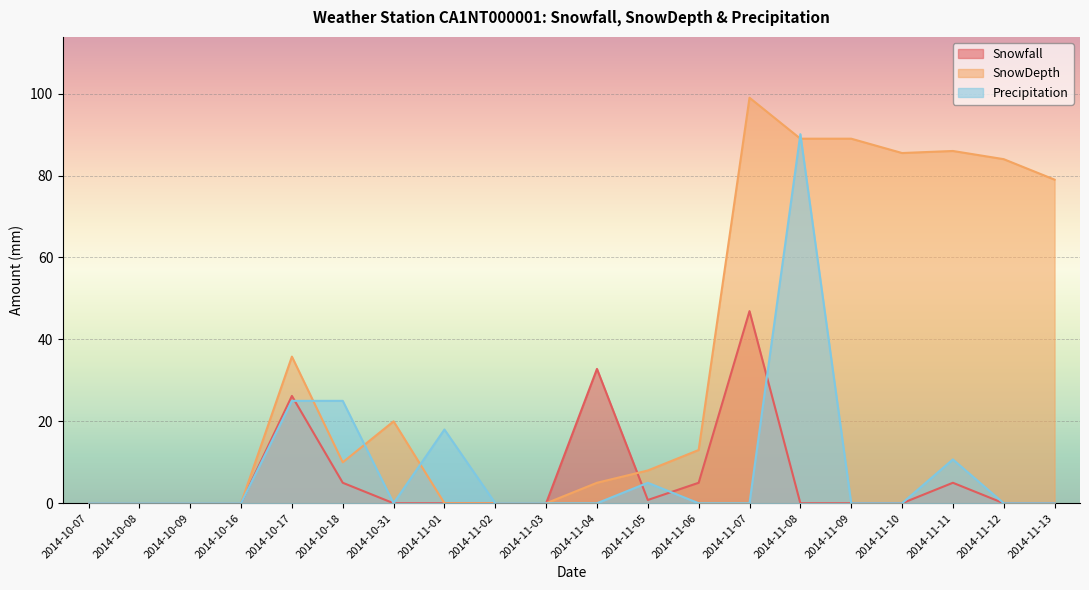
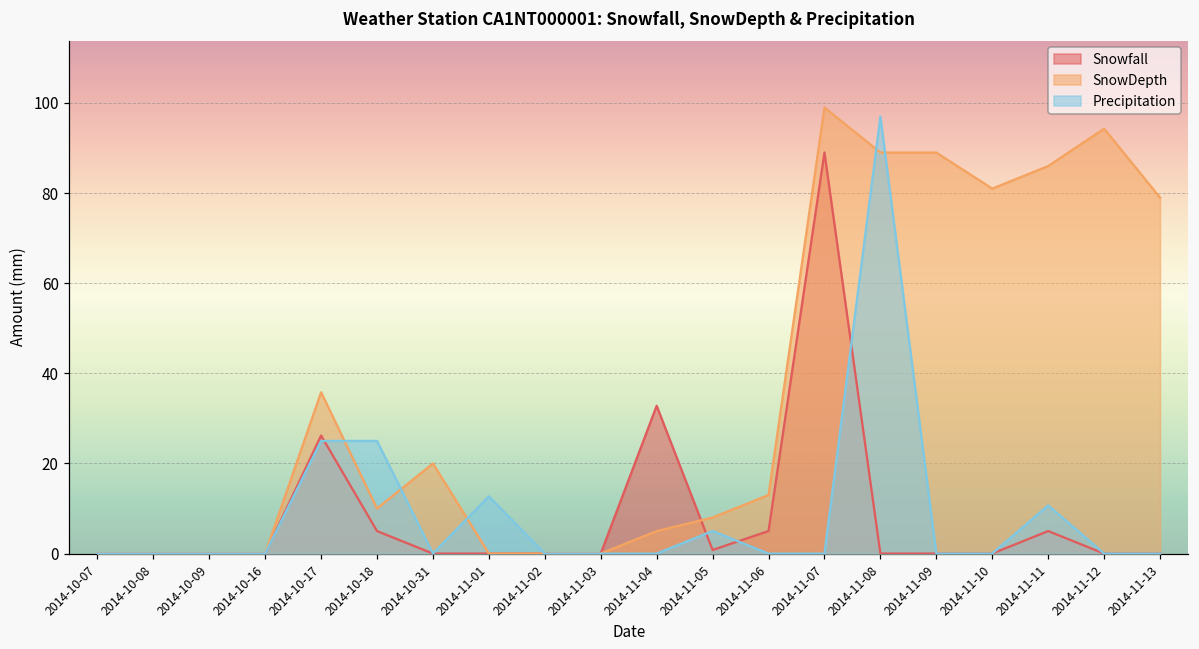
Precipitation, 2014-11-01: 18 -> 13
Snowfall, 2014-11-07: 47 -> 89
Precipitation, 2014-11-08: 90 -> 97
SnowDepth, 2014-11-10: 86 -> 81
SnowDepth, 2014-11-12: 84 -> 94
